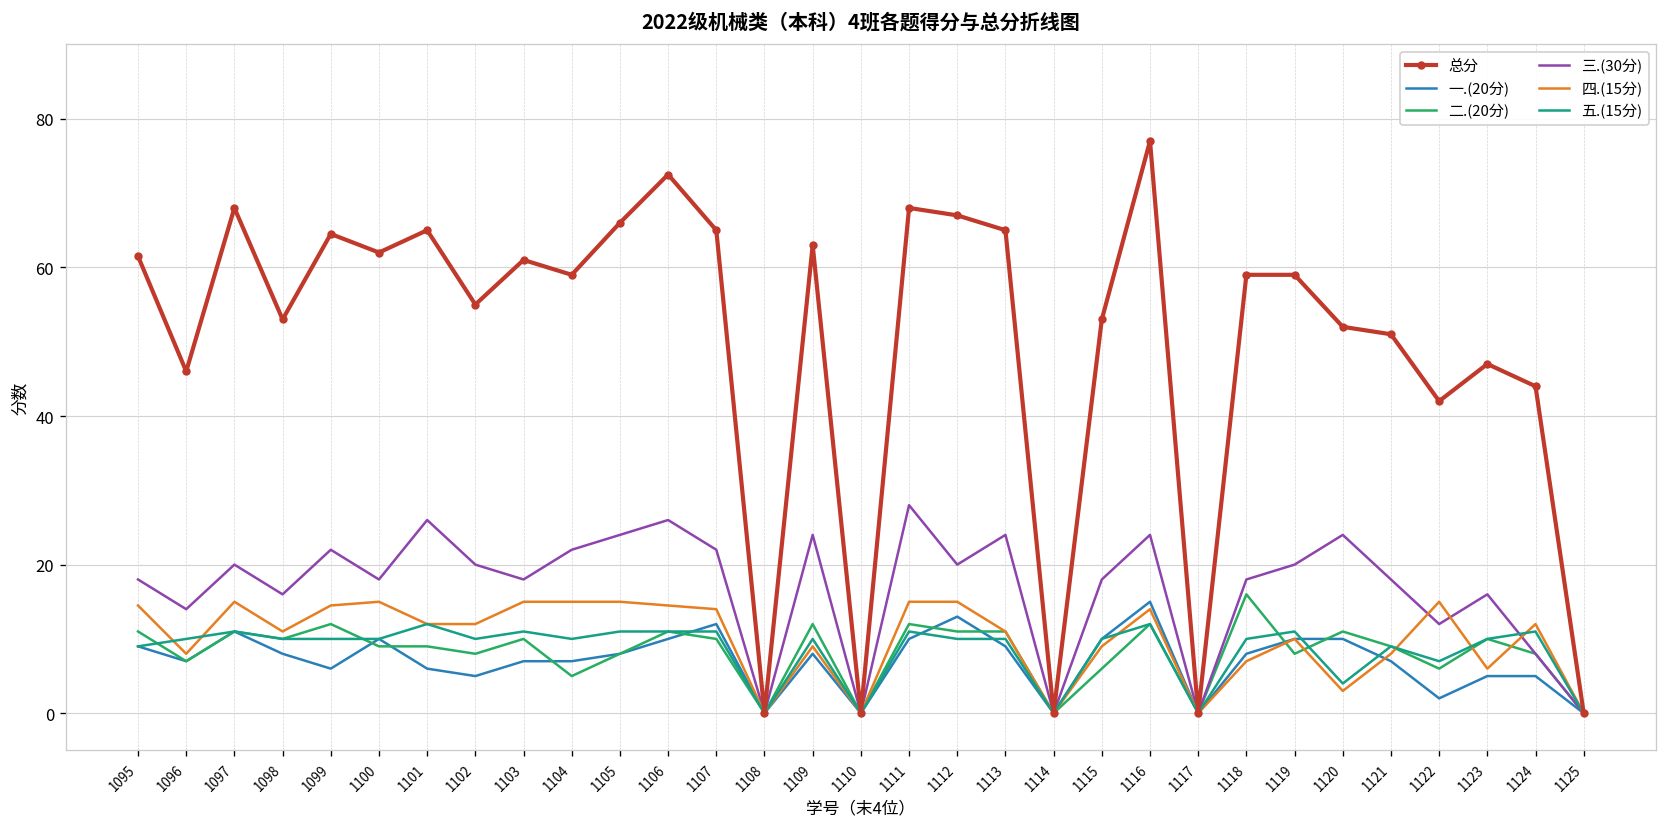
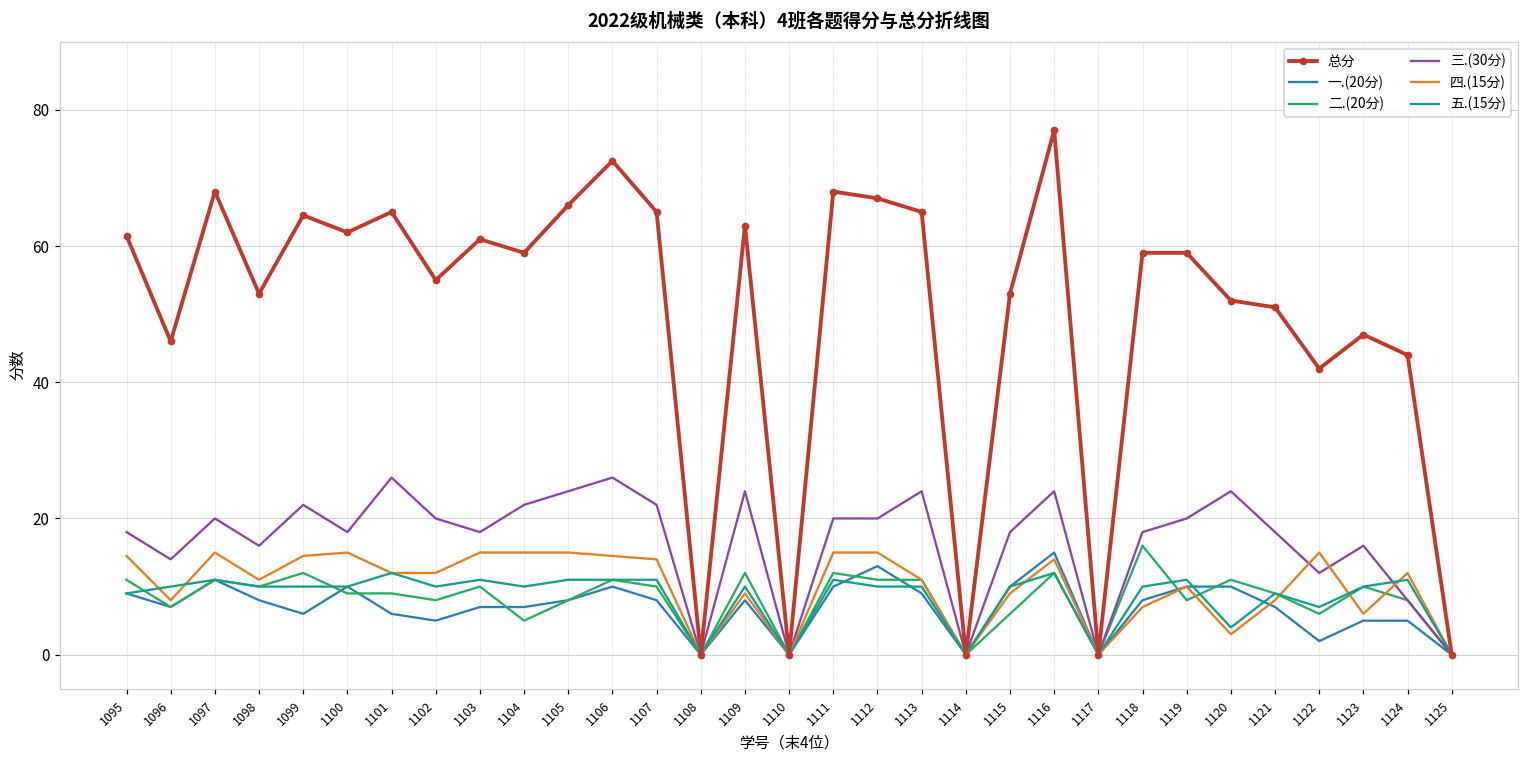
一.(20分), 1107: 12 -> 8
三.(30分), 1111: 28 -> 20
